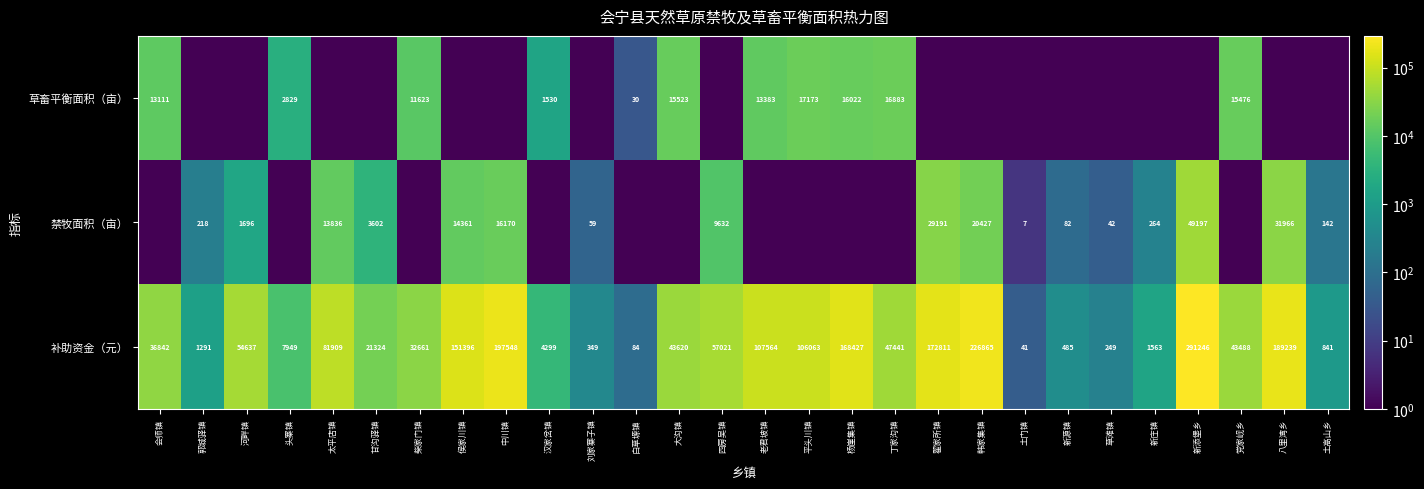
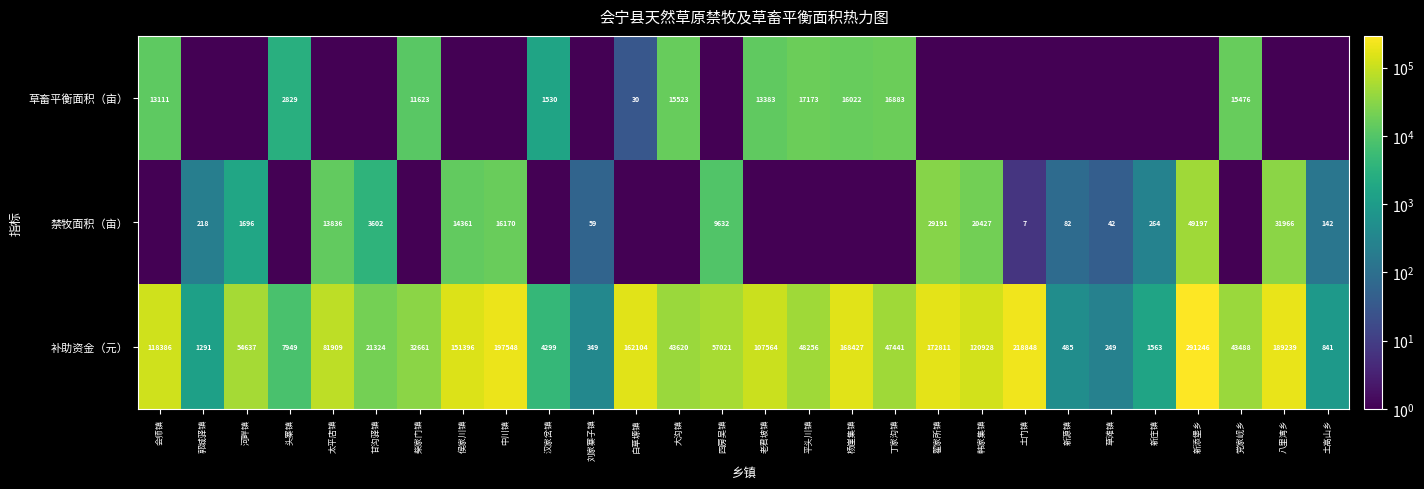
补助资金（元）, 会师镇: 36842 -> 118386
补助资金（元）, 白草塬镇: 84 -> 162104
补助资金（元）, 平头川镇: 106063 -> 48256
补助资金（元）, 韩家集镇: 226865 -> 120928
补助资金（元）, 土门镇: 41 -> 218848
